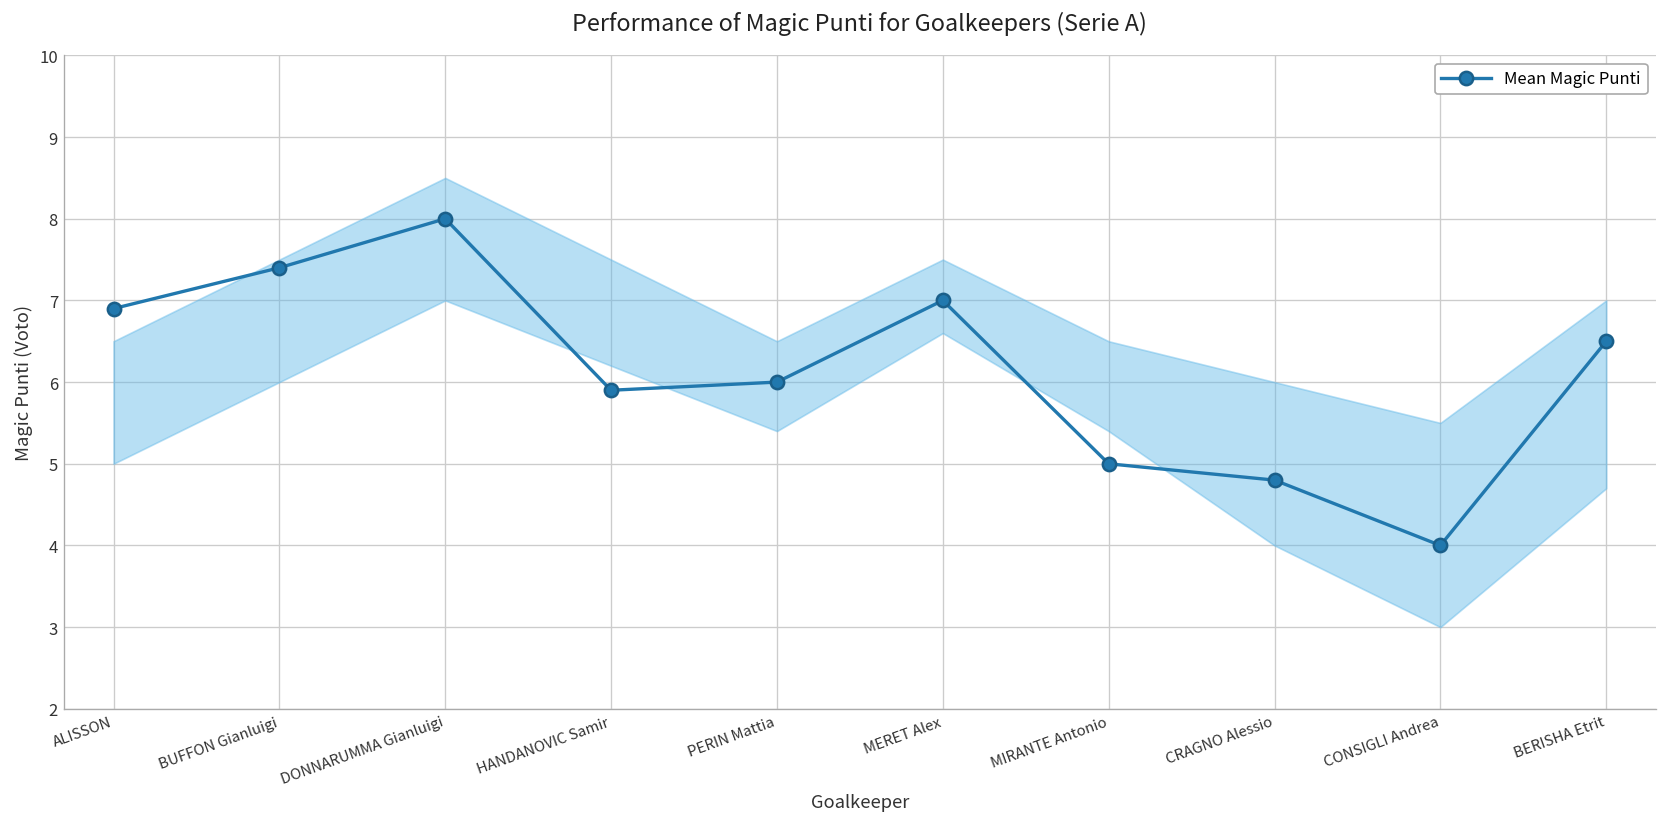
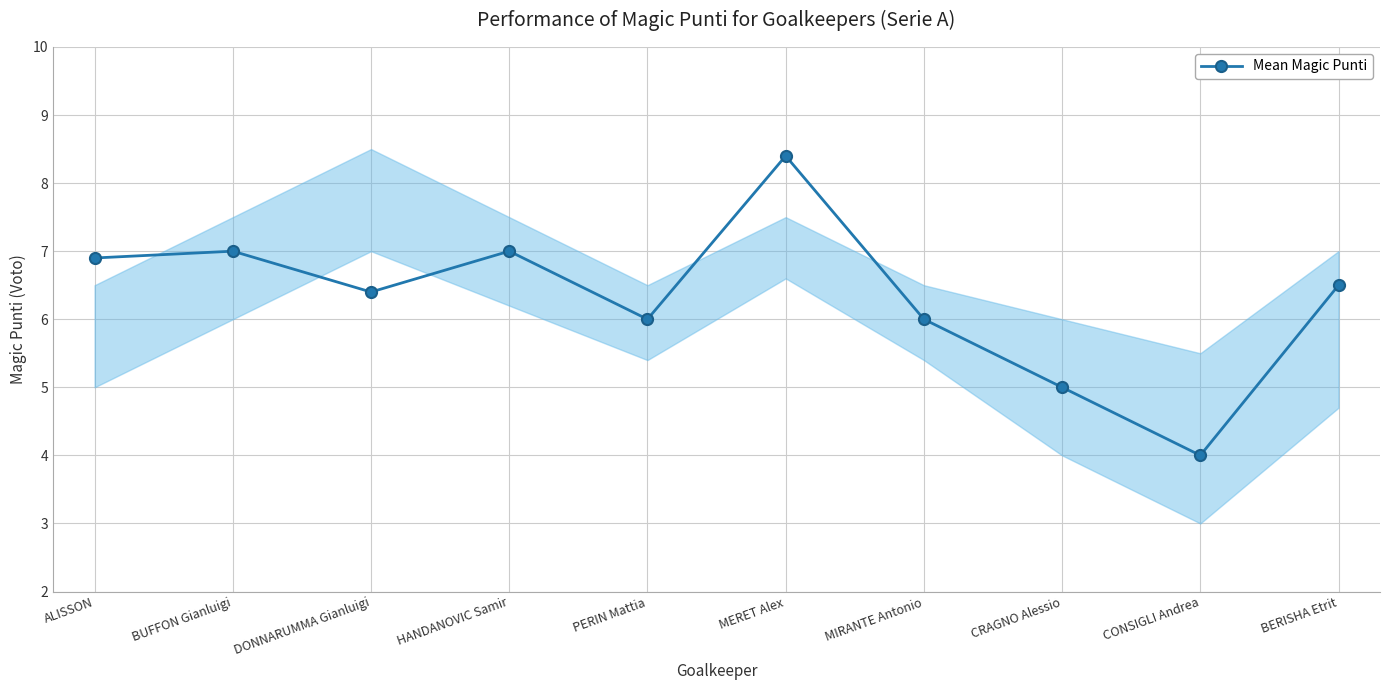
Mean Magic Punti, BUFFON Gianluigi: 7.4 -> 7.0
Mean Magic Punti, DONNARUMMA Gianluigi: 8.0 -> 6.4
Mean Magic Punti, HANDANOVIC Samir: 5.9 -> 7.0
Mean Magic Punti, MERET Alex: 7.0 -> 8.4
Mean Magic Punti, MIRANTE Antonio: 5 -> 6
Mean Magic Punti, CRAGNO Alessio: 4.8 -> 5.0
